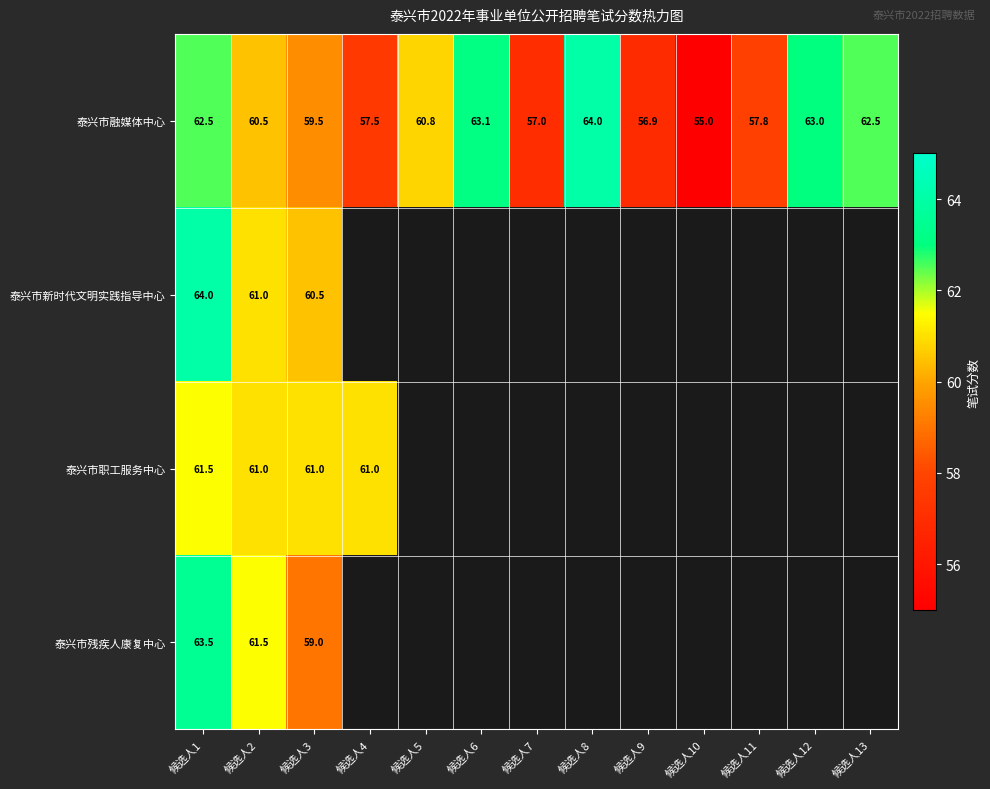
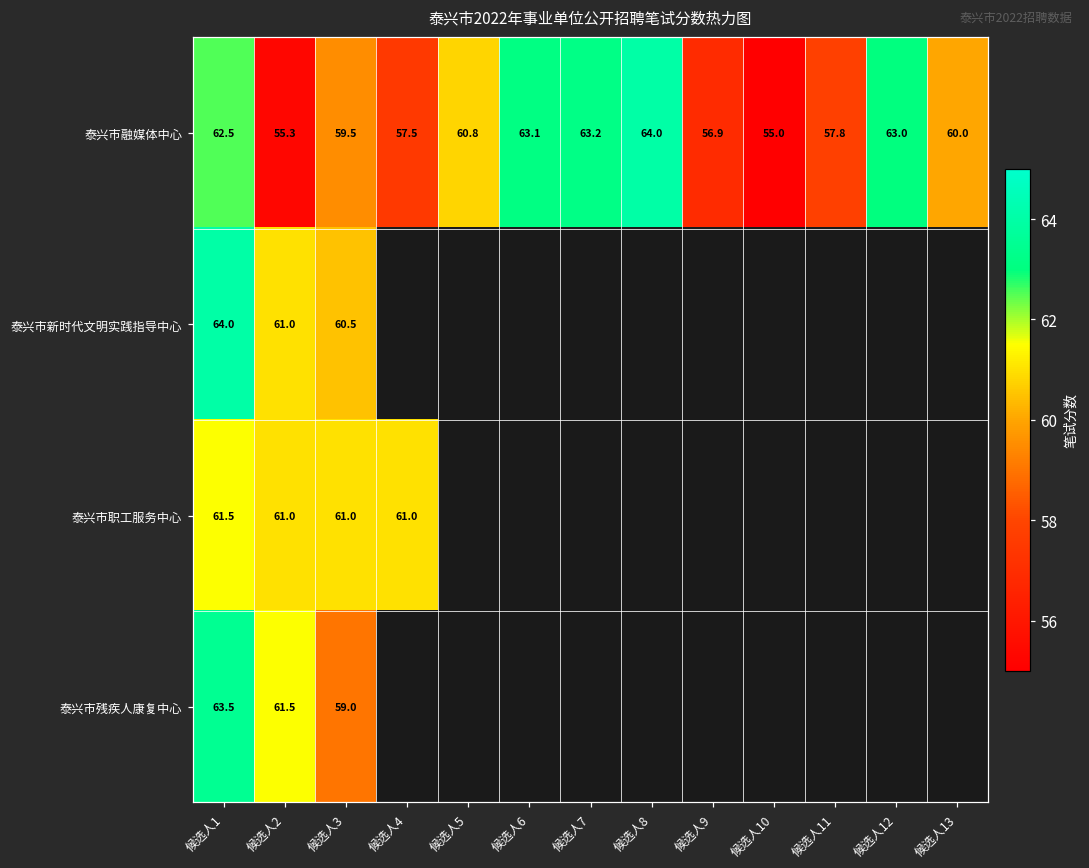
泰兴市融媒体中心, 候选人2: 60.5 -> 55.3
泰兴市融媒体中心, 候选人7: 57.0 -> 63.2
泰兴市融媒体中心, 候选人13: 62.5 -> 60.0
